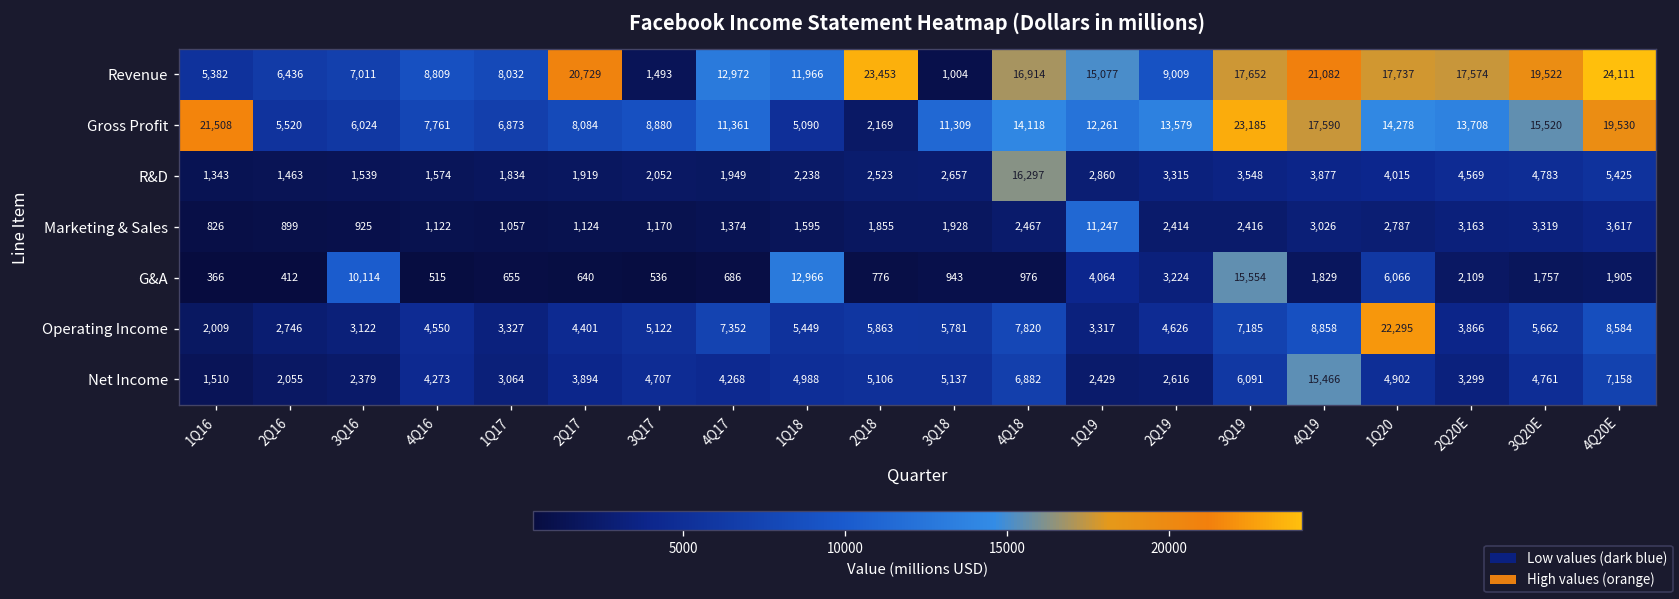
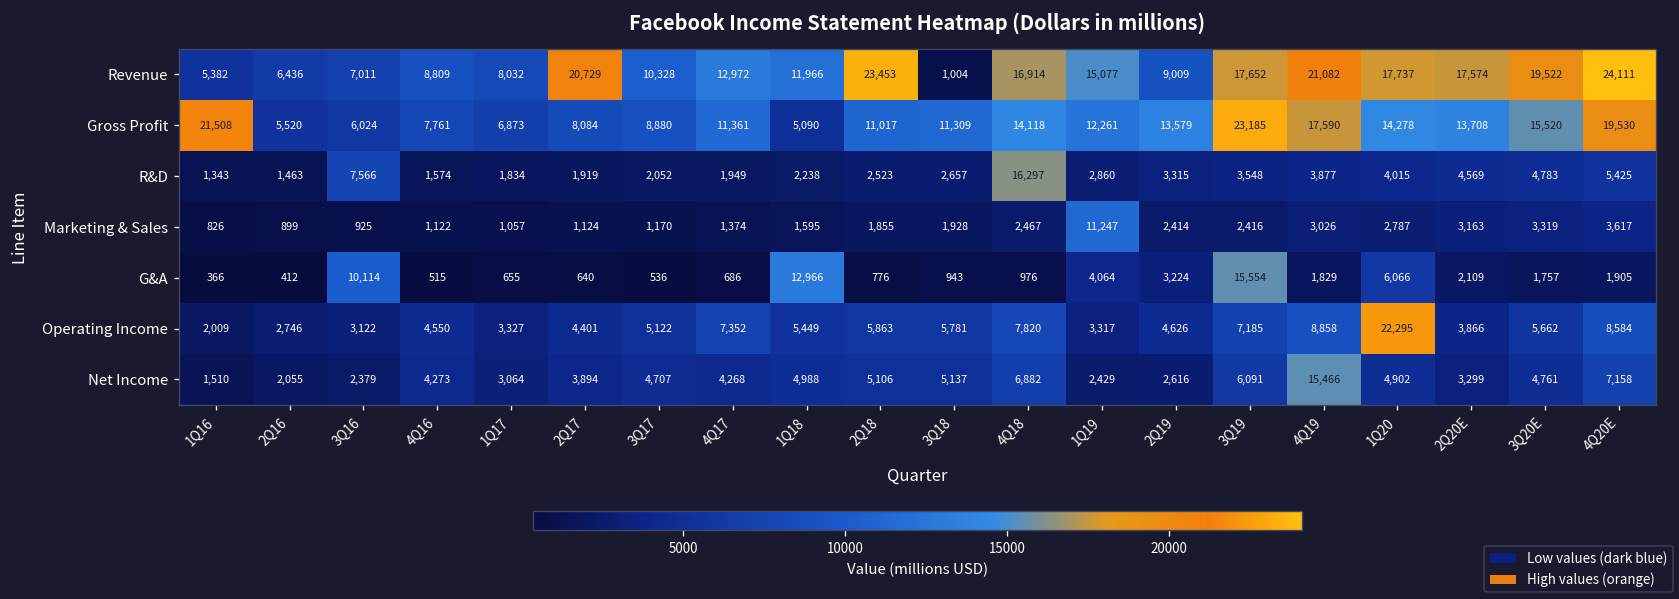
Revenue, 3Q17: 1,493 -> 10,328
Gross Profit, 2Q18: 2,169 -> 11,017
R&D, 3Q16: 1,539 -> 7,566
